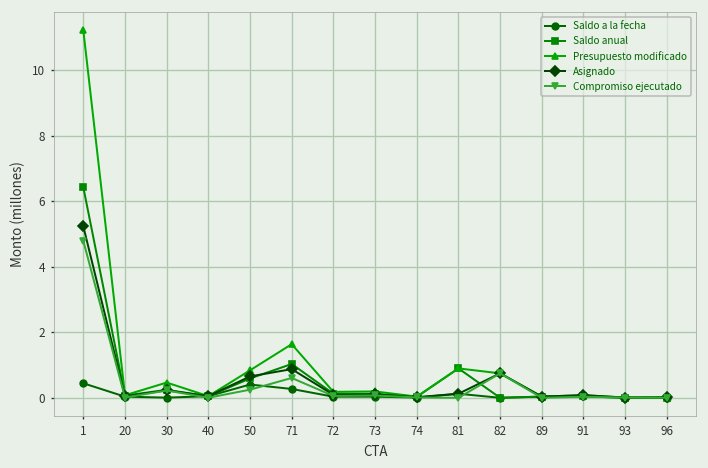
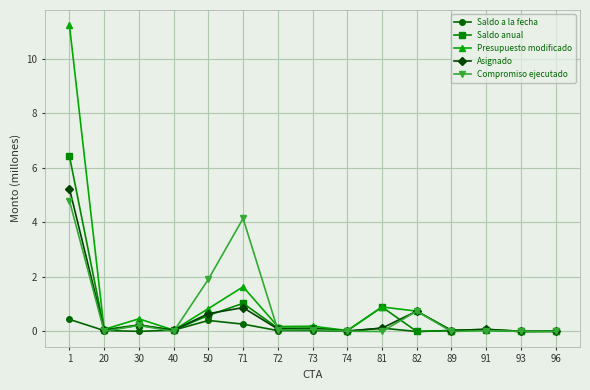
Compromiso ejecutado, 50: 0.2 -> 1.9
Compromiso ejecutado, 71: 0.6 -> 4.1
